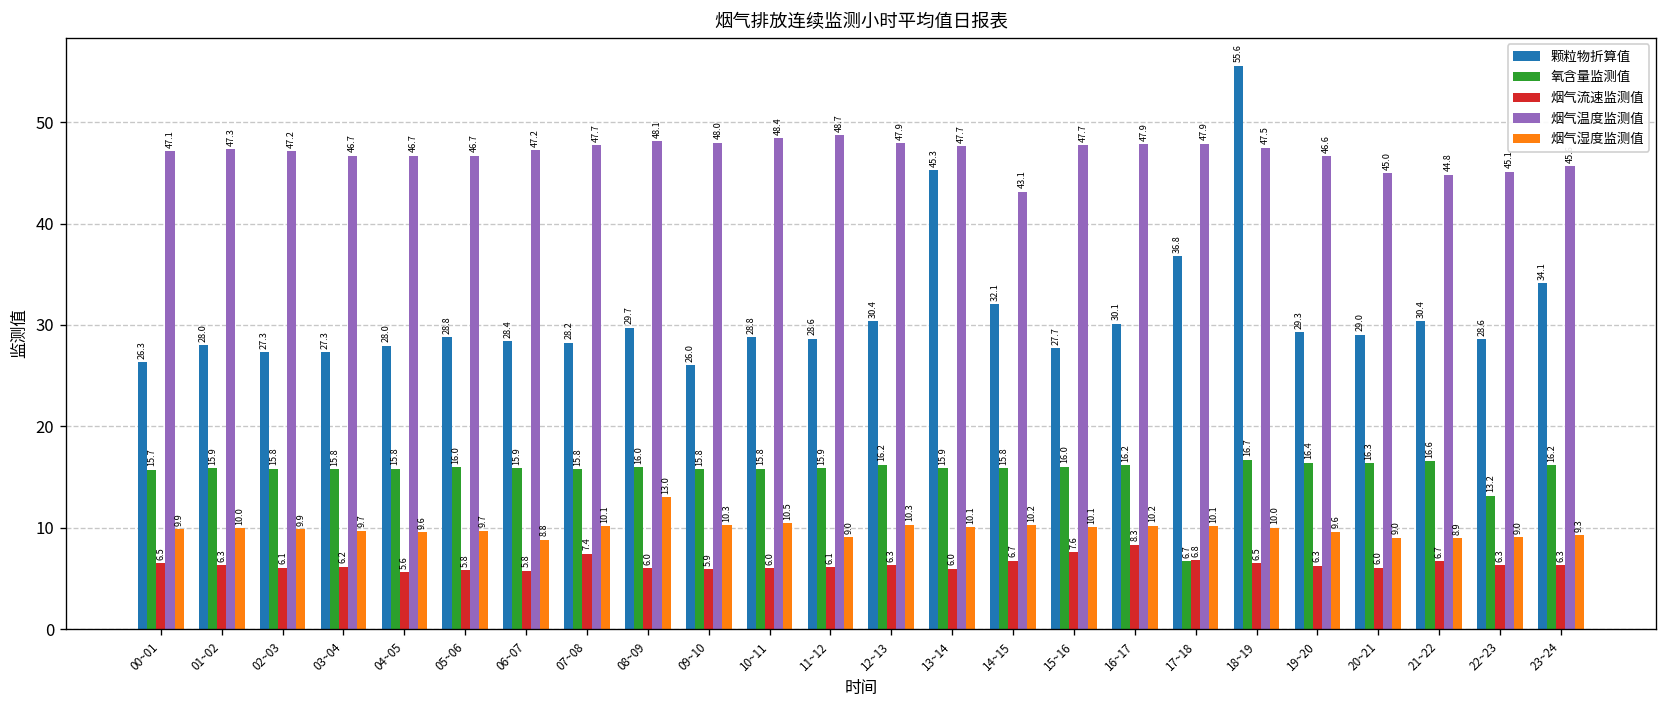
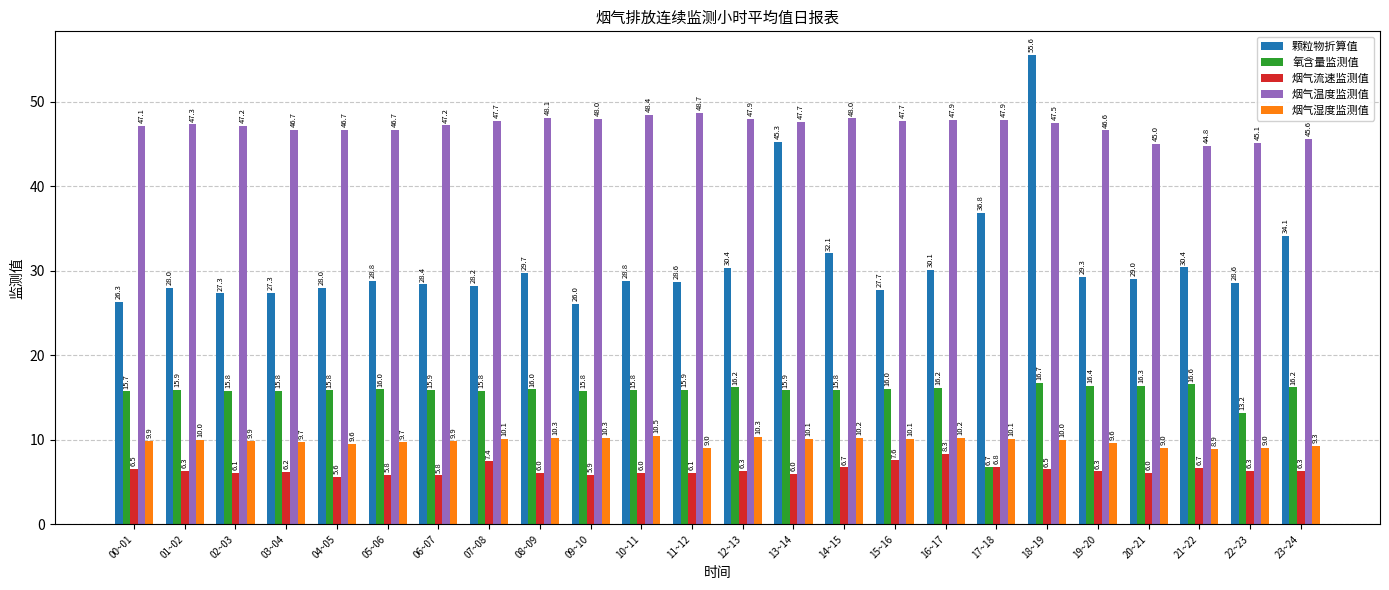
烟气湿度监测值, 06~07: 8.8 -> 9.9
烟气湿度监测值, 08~09: 13.0 -> 10.3
烟气温度监测值, 14~15: 43.1 -> 48.0
